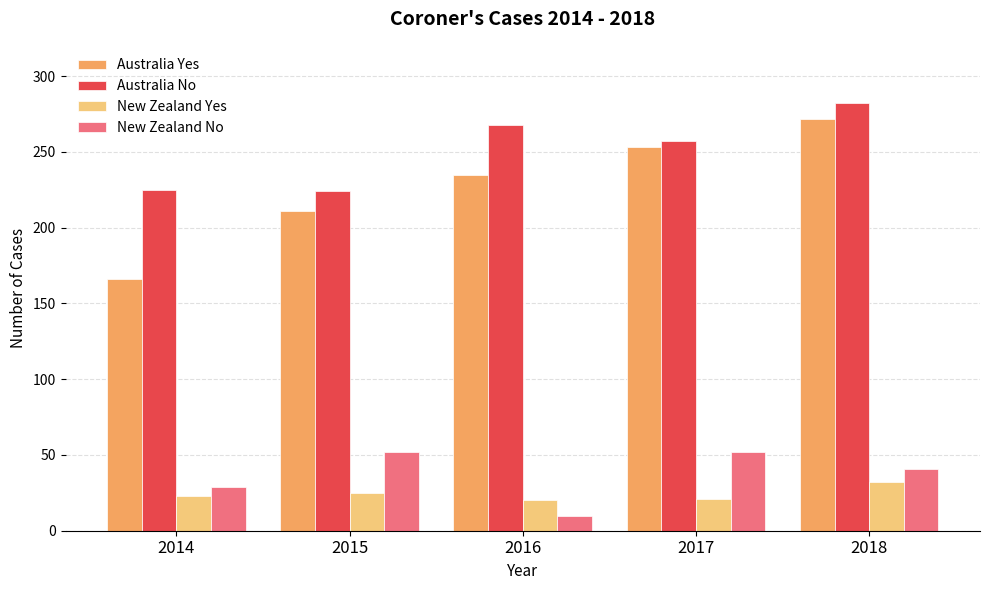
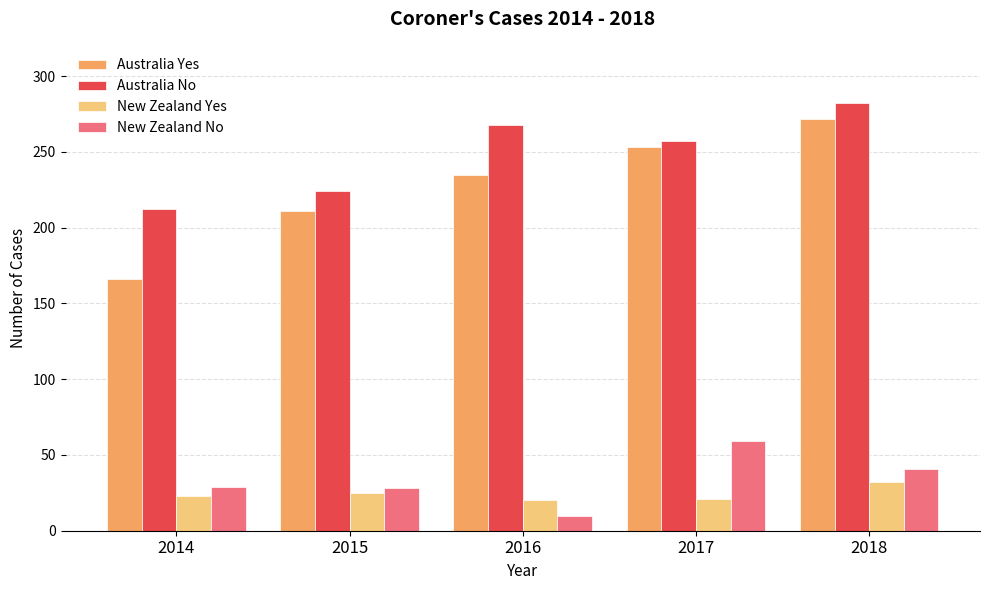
Australia No, 2014: 225 -> 212
New Zealand No, 2015: 52 -> 28
New Zealand No, 2017: 52 -> 59
